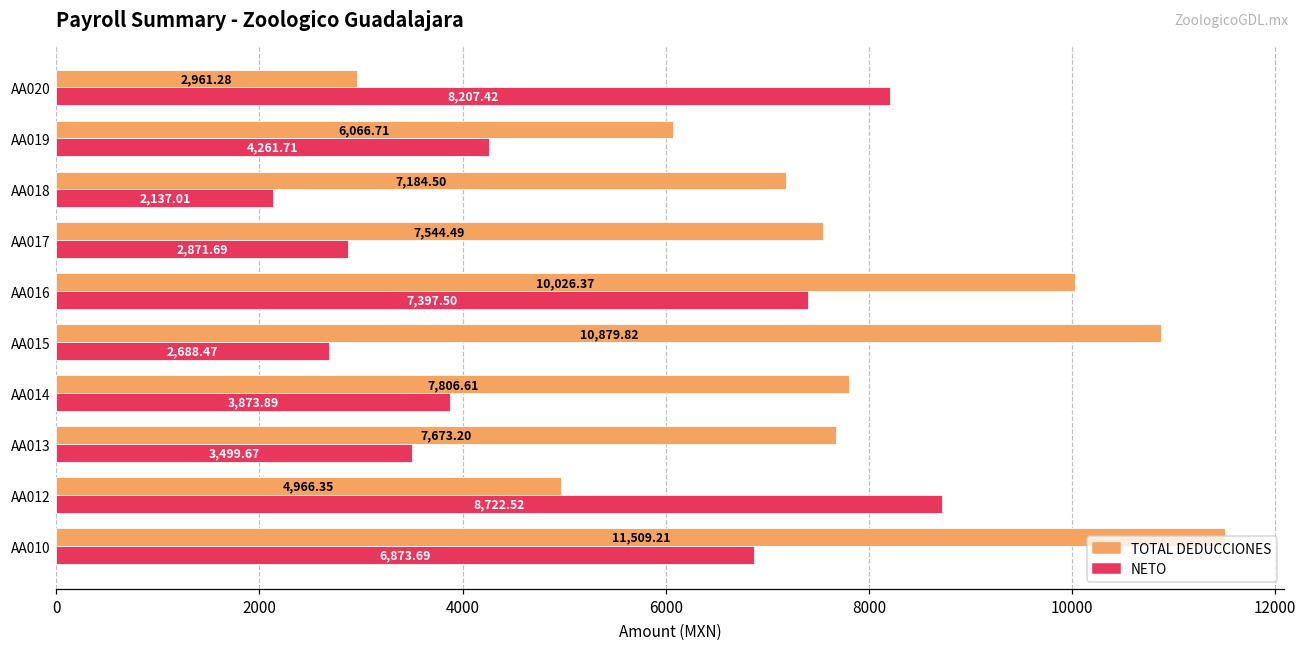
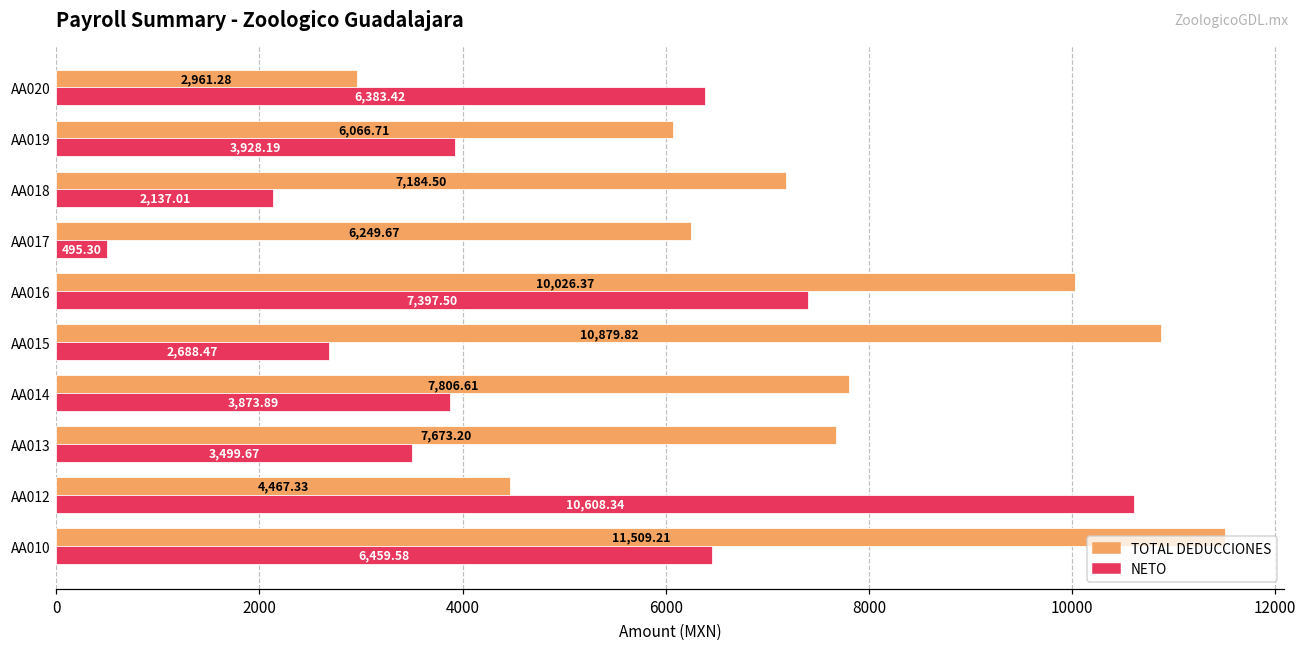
NETO, AA020: 8,207.42 -> 6,383.42
NETO, AA019: 4,261.71 -> 3,928.19
TOTAL DEDUCCIONES, AA017: 7,544.49 -> 6,249.67
NETO, AA017: 2,871.69 -> 495.30
TOTAL DEDUCCIONES, AA012: 4,966.35 -> 4,467.33
NETO, AA012: 8,722.52 -> 10,608.34
NETO, AA010: 6,873.69 -> 6,459.58
